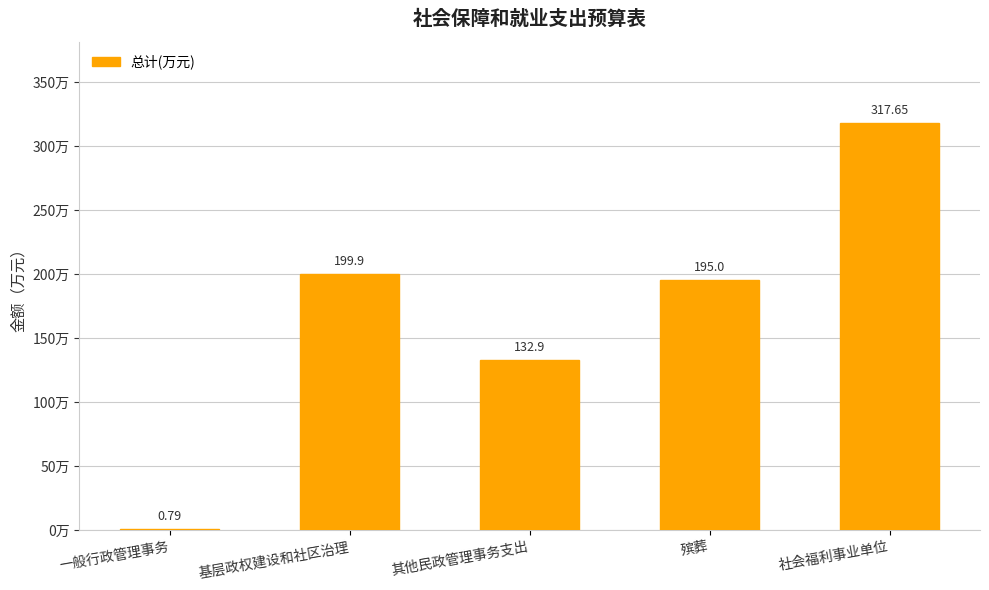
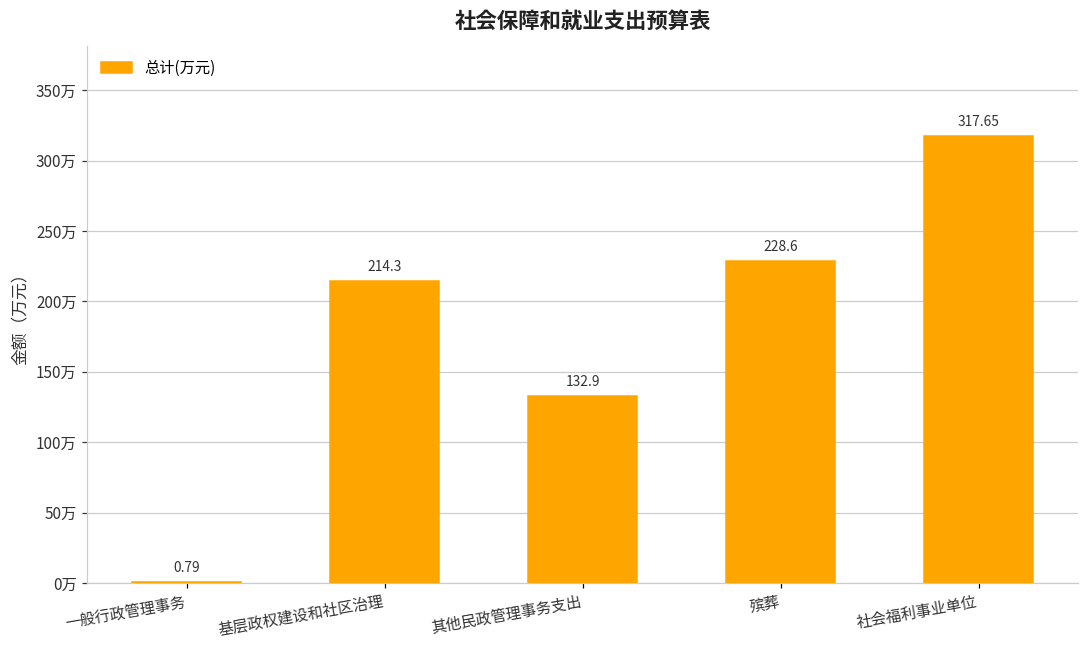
基层政权建设和社区治理: 199.9 -> 214.3
殡葬: 195.0 -> 228.6
